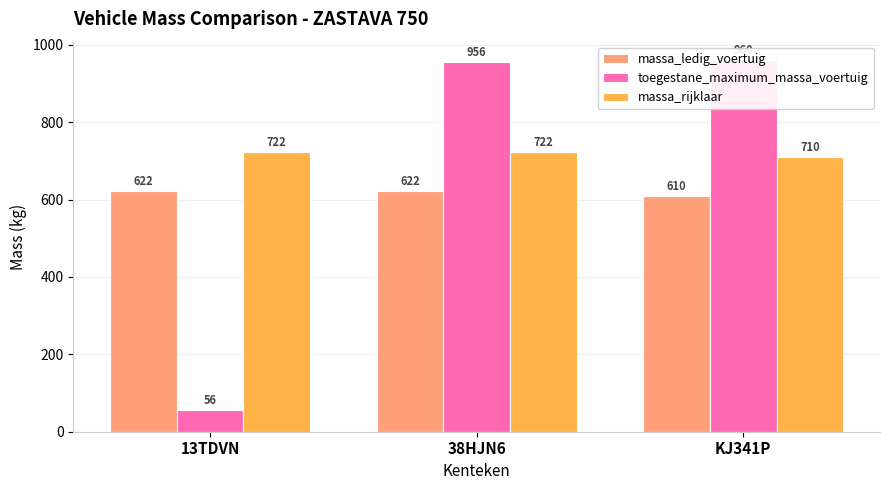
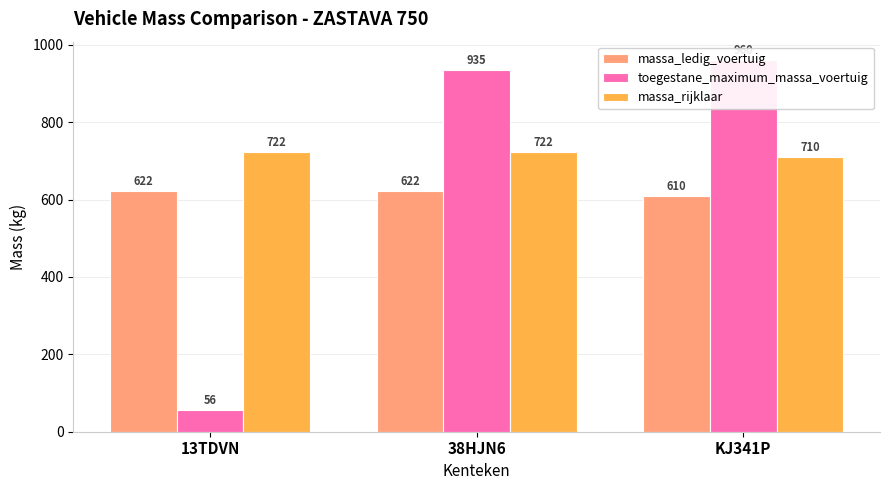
toegestane_maximum_massa_voertuig, 38HJN6: 956 -> 935
